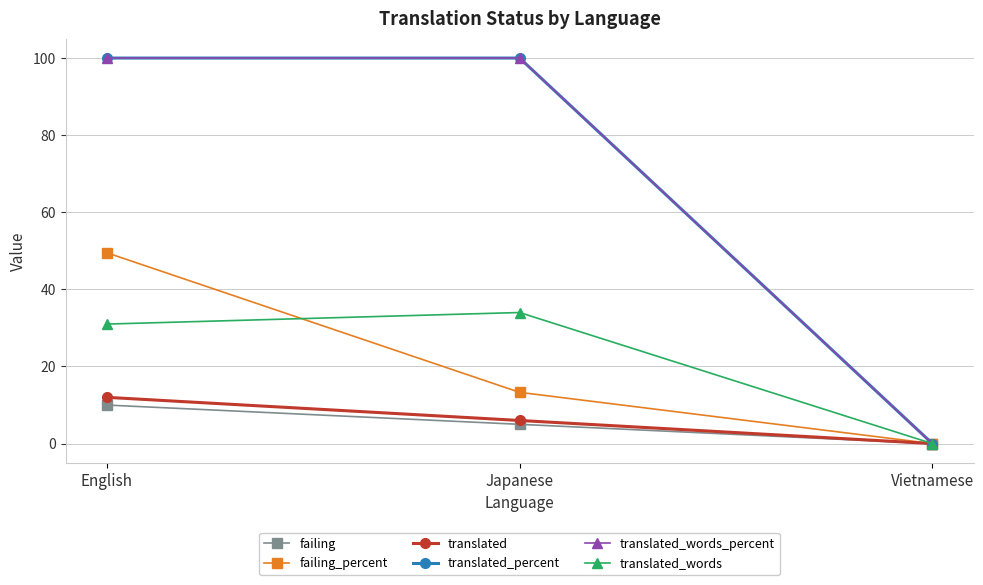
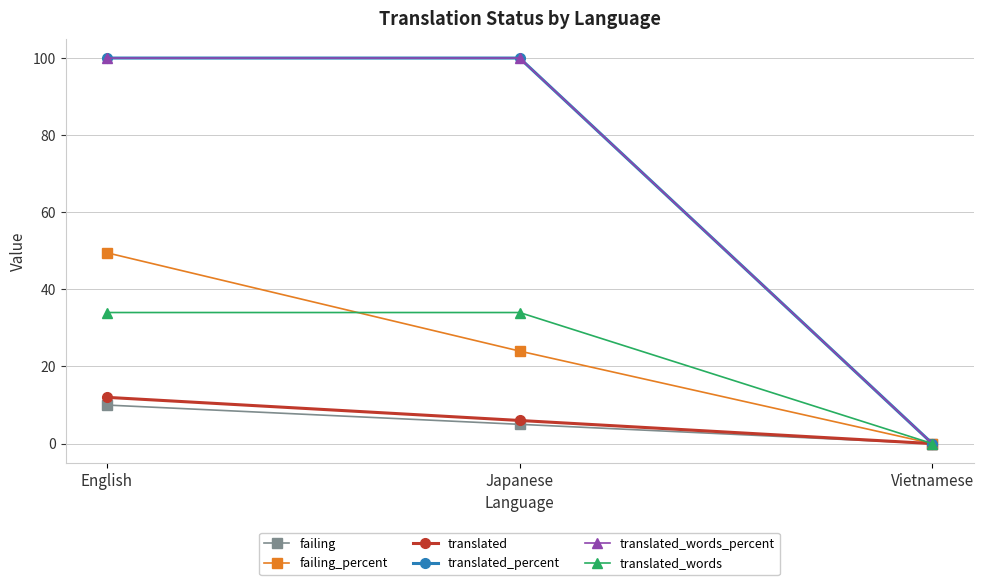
translated_words, English: 31 -> 34
failing_percent, Japanese: 13 -> 24
